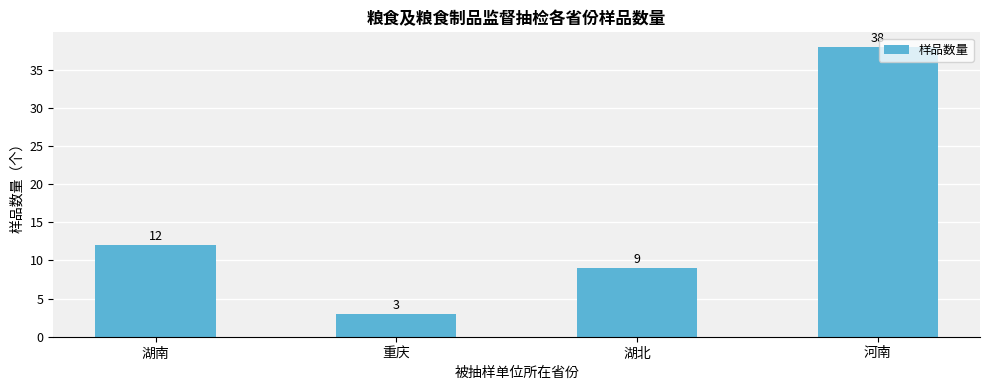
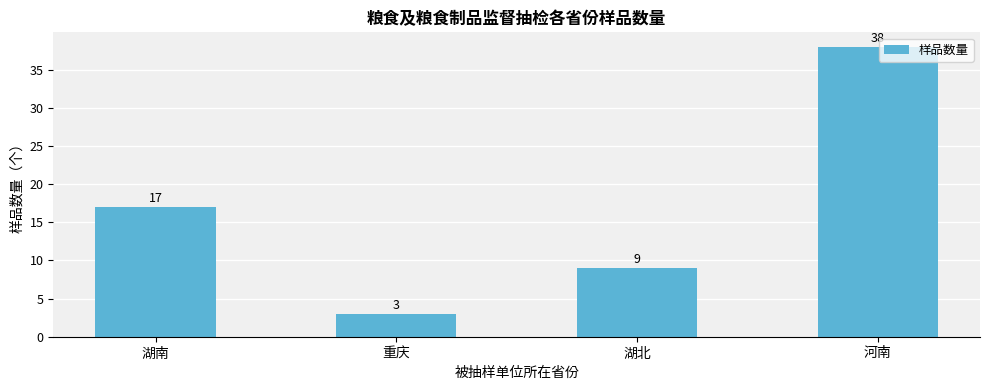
湖南: 12 -> 17
